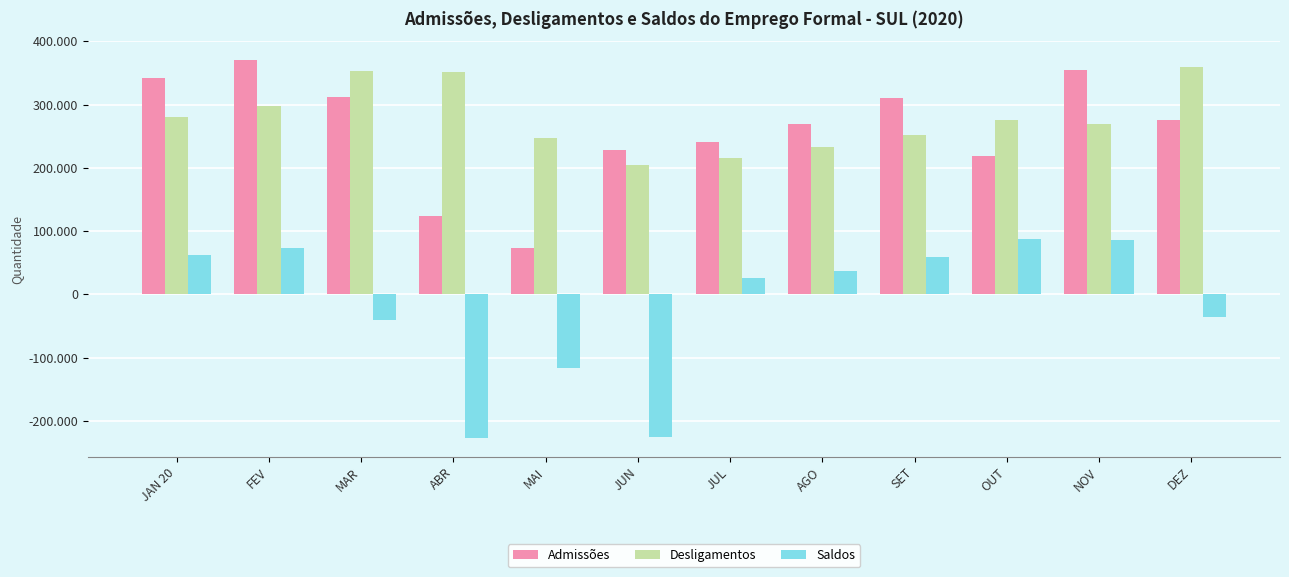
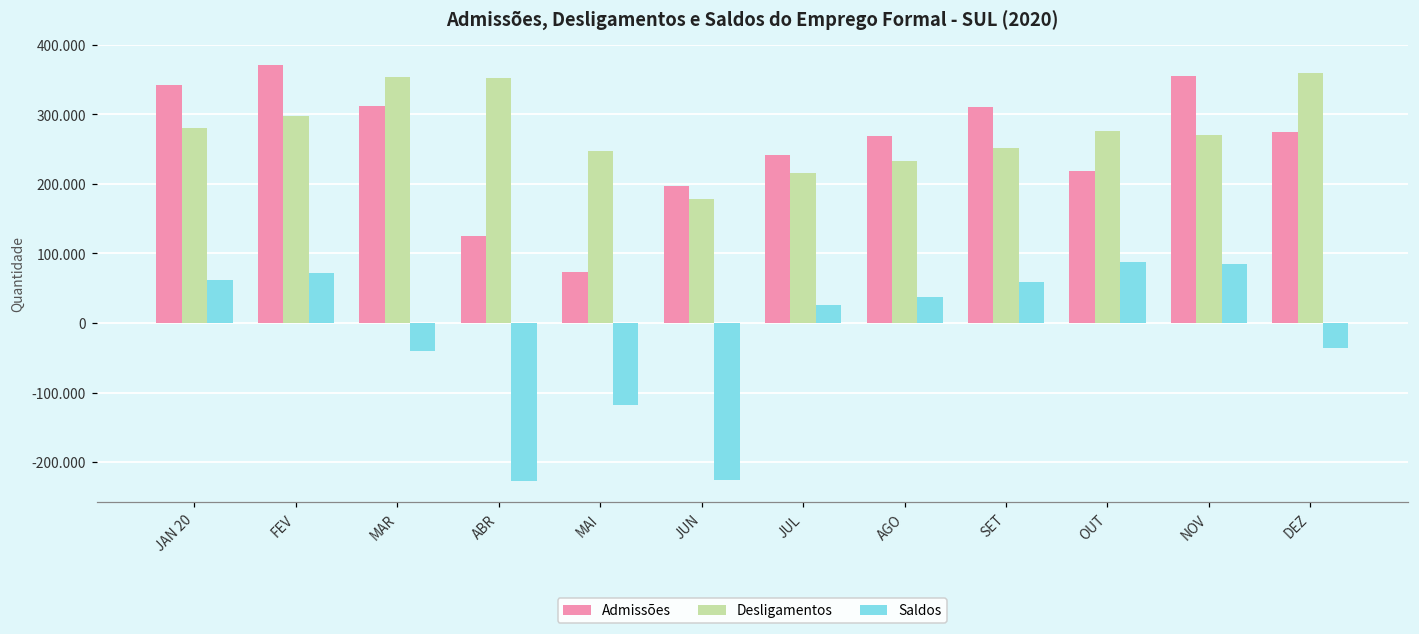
Admissões, JUN: 230 -> 200
Desligamentos, JUN: 210 -> 180
